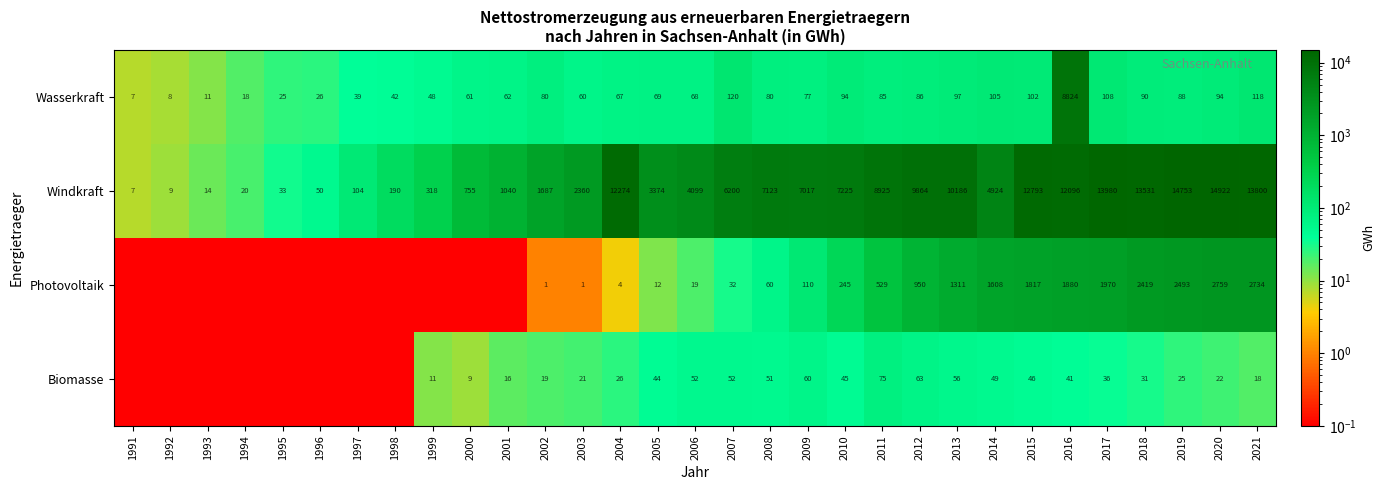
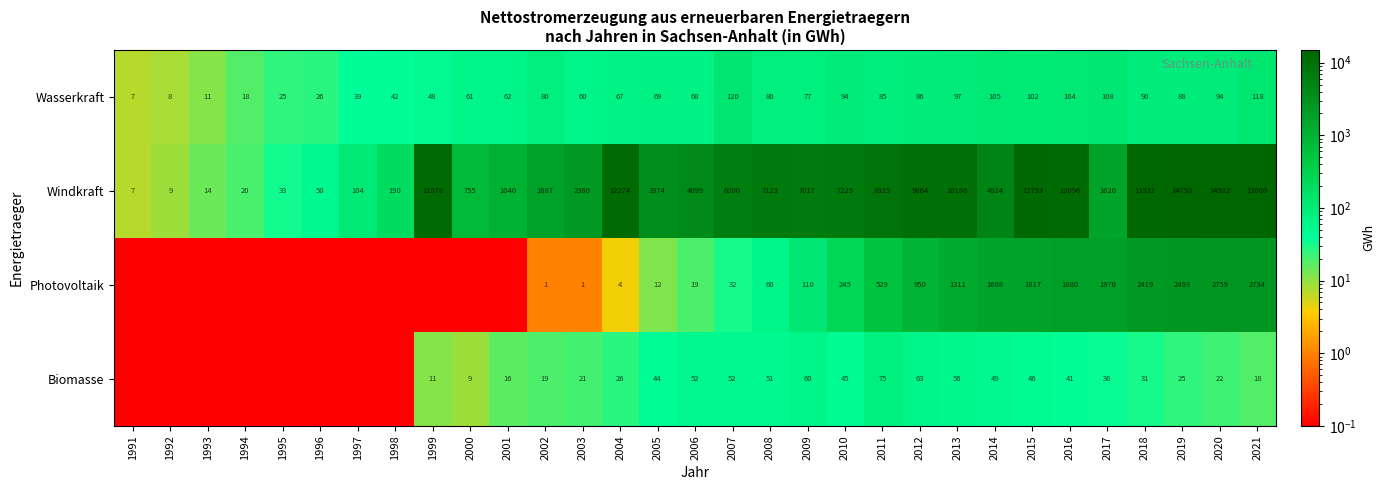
Wasserkraft, 2016: 8824 -> 104
Windkraft, 1999: 318 -> 11978
Windkraft, 2017: 13980 -> 1620
